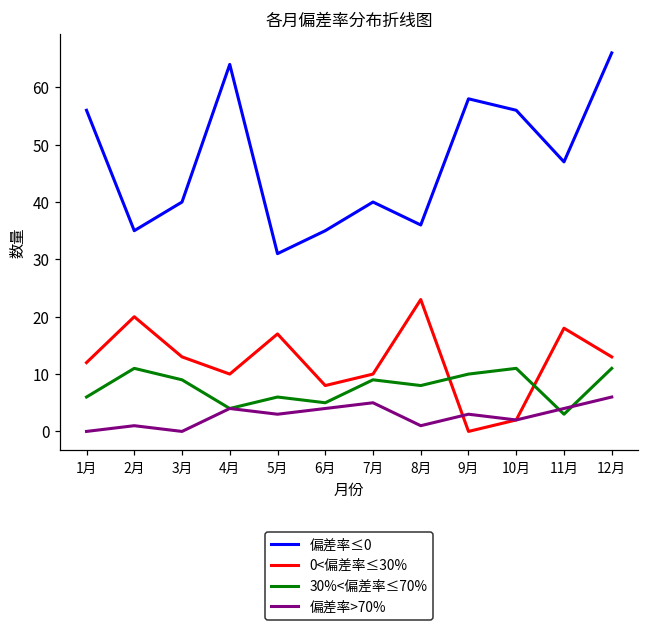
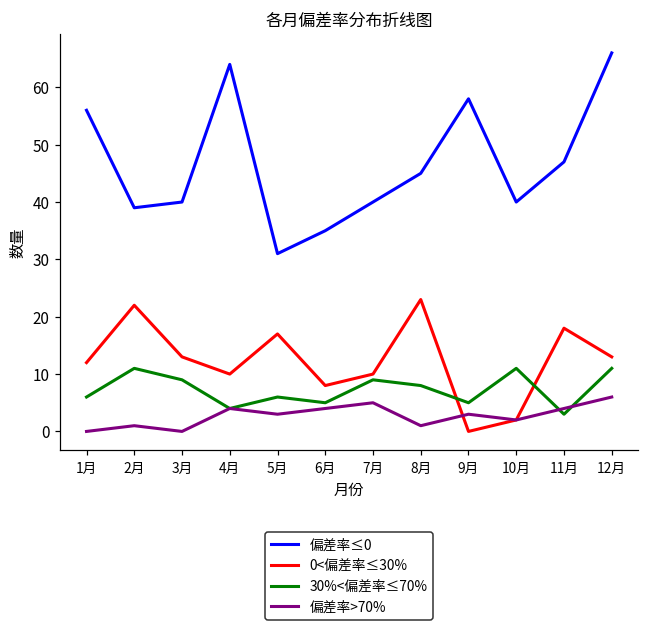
偏差率≤0, 2月: 35 -> 39
0<偏差率≤30%, 2月: 20 -> 22
偏差率≤0, 8月: 36 -> 45
30%<偏差率≤70%, 9月: 10 -> 5
偏差率≤0, 10月: 56 -> 40
